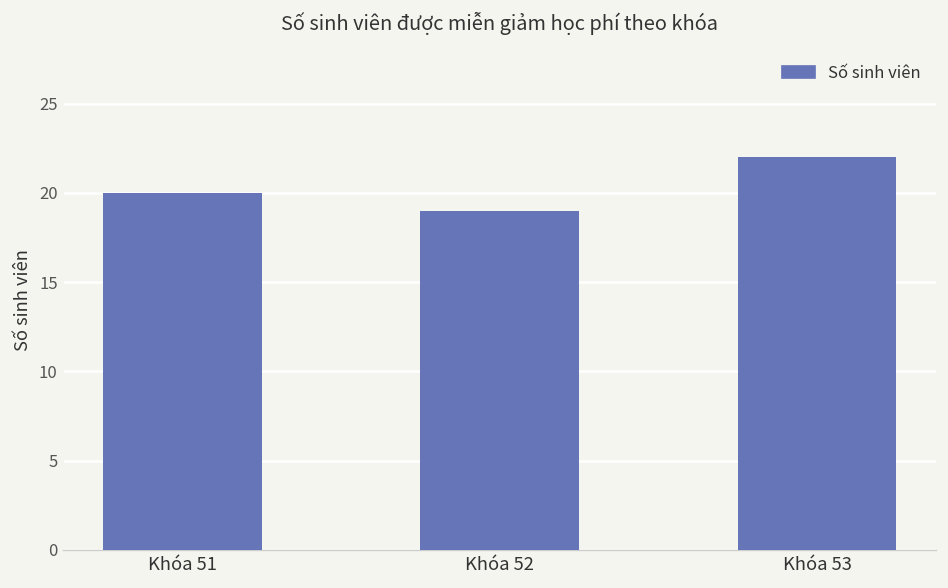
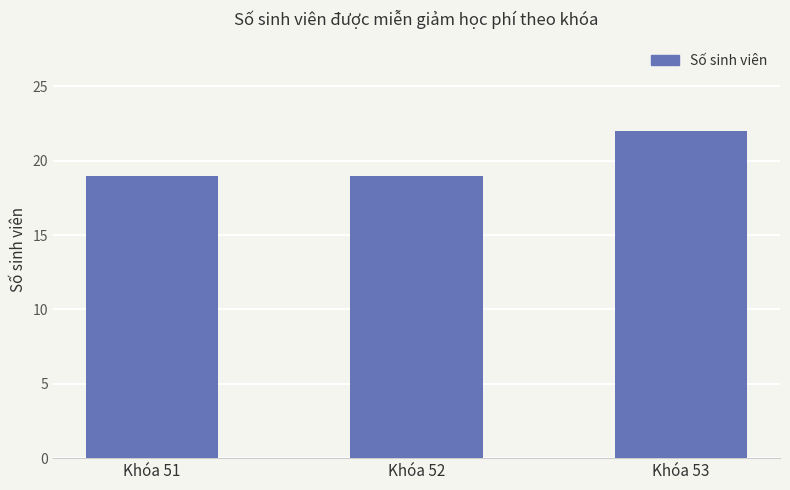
Khóa 51: 20 -> 19
